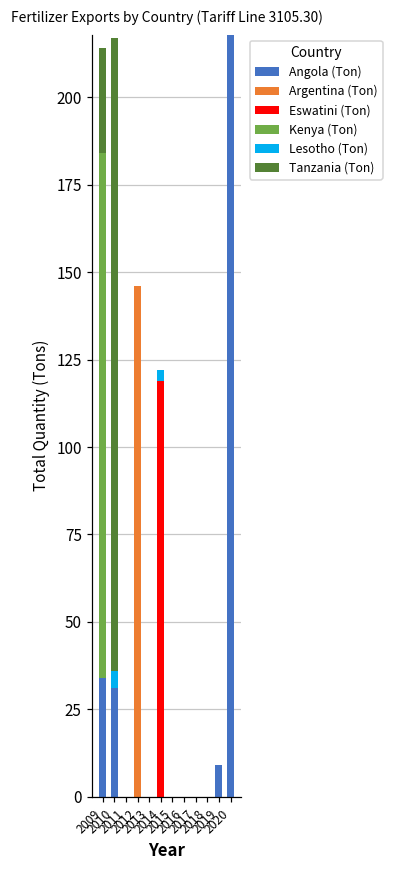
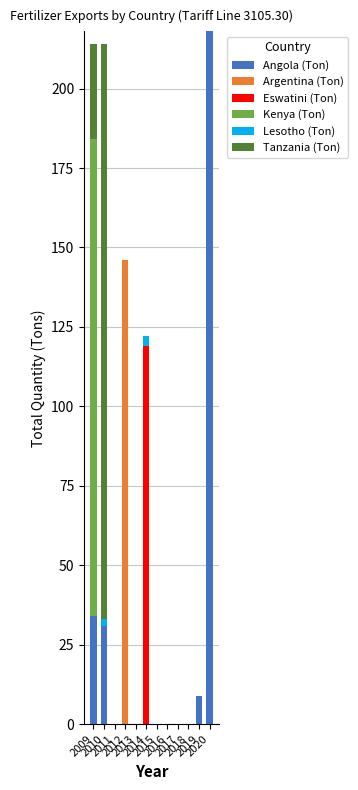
Lesotho (Ton), 2010: 5 -> 2
